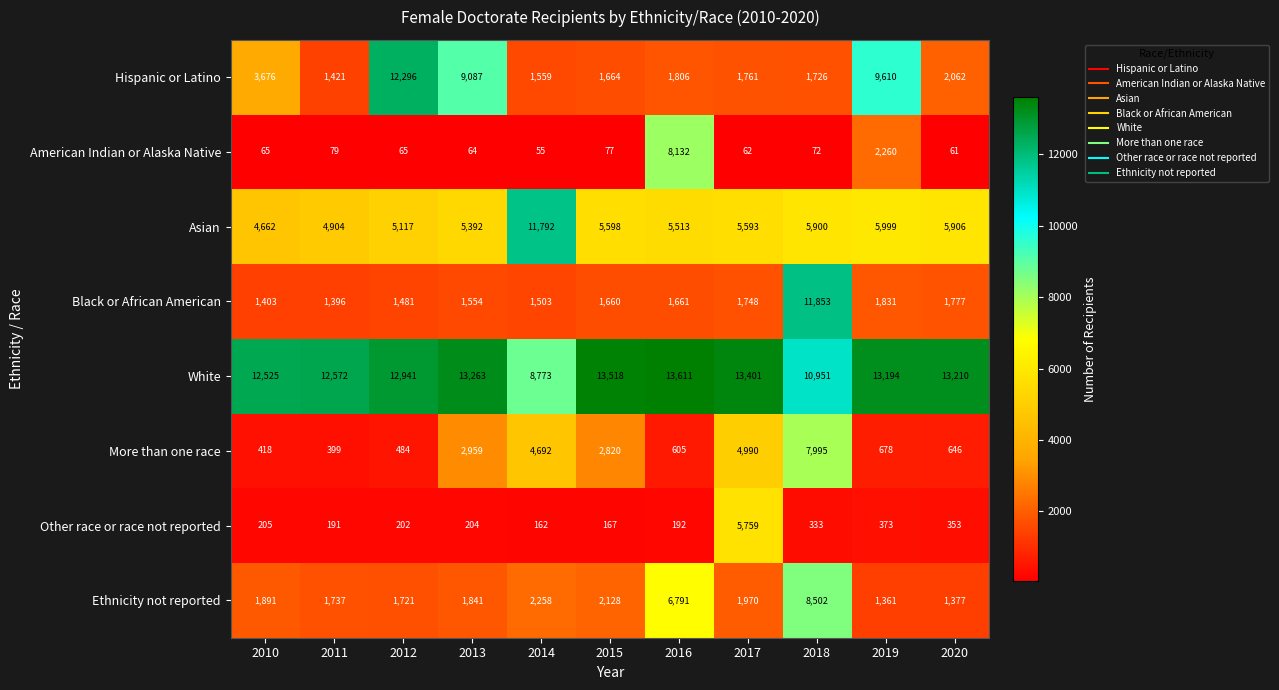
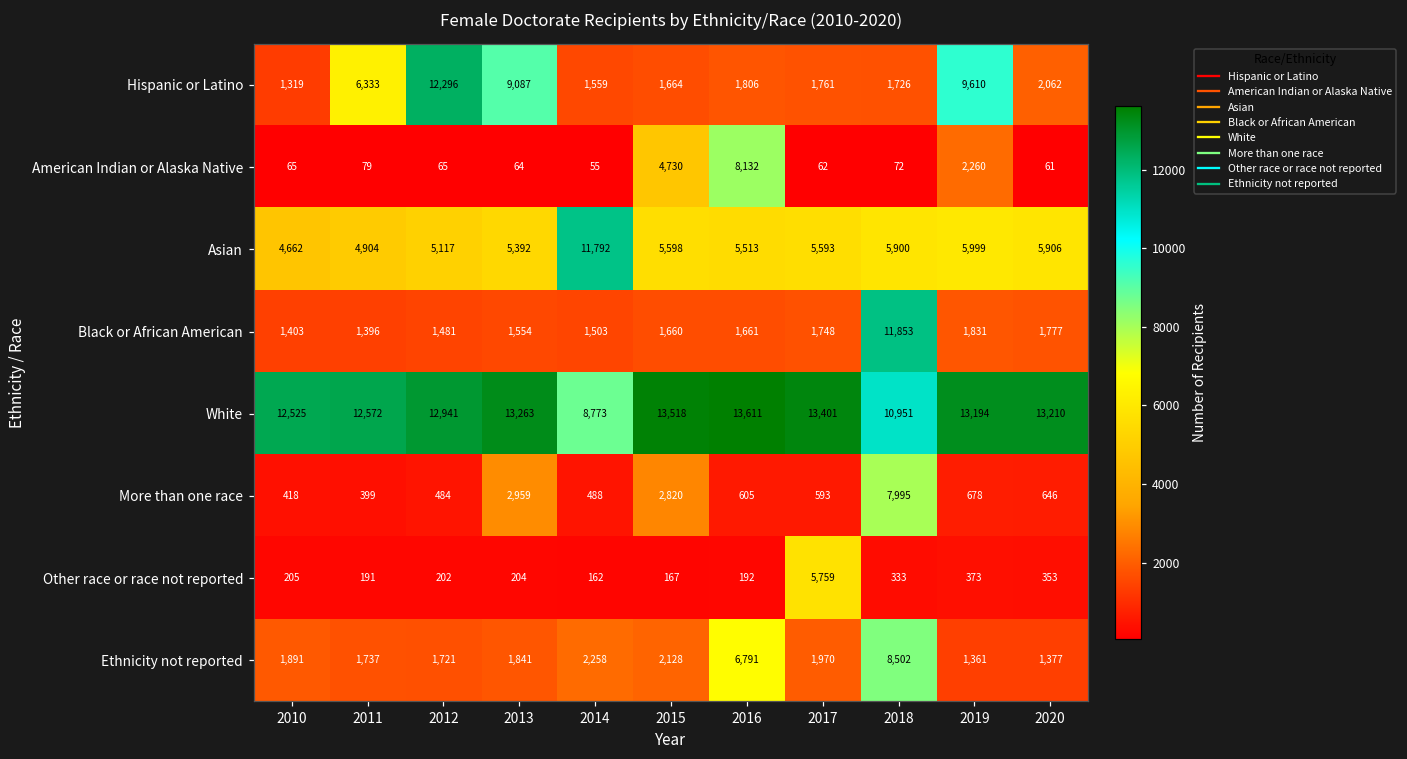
Hispanic or Latino, 2010: 3,676 -> 1,319
Hispanic or Latino, 2011: 1,421 -> 6,333
American Indian or Alaska Native, 2015: 77 -> 4,730
More than one race, 2014: 4,692 -> 488
More than one race, 2017: 4,990 -> 593
